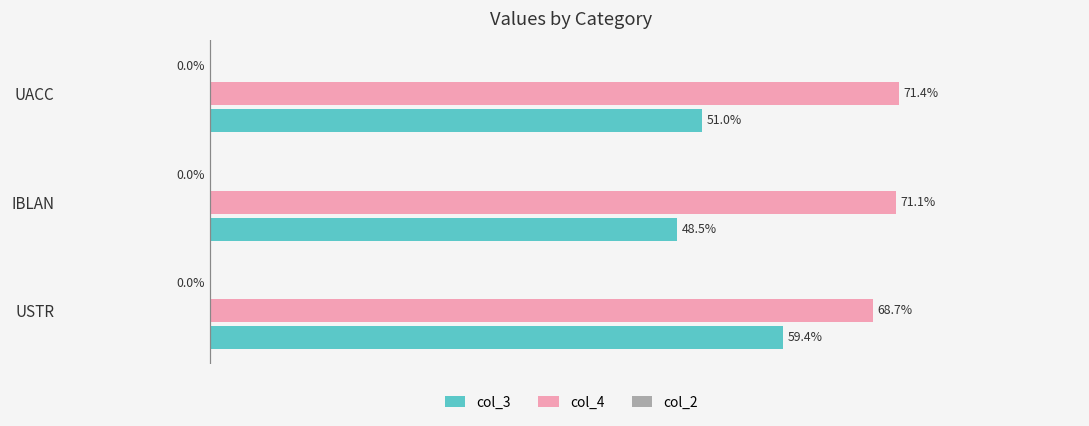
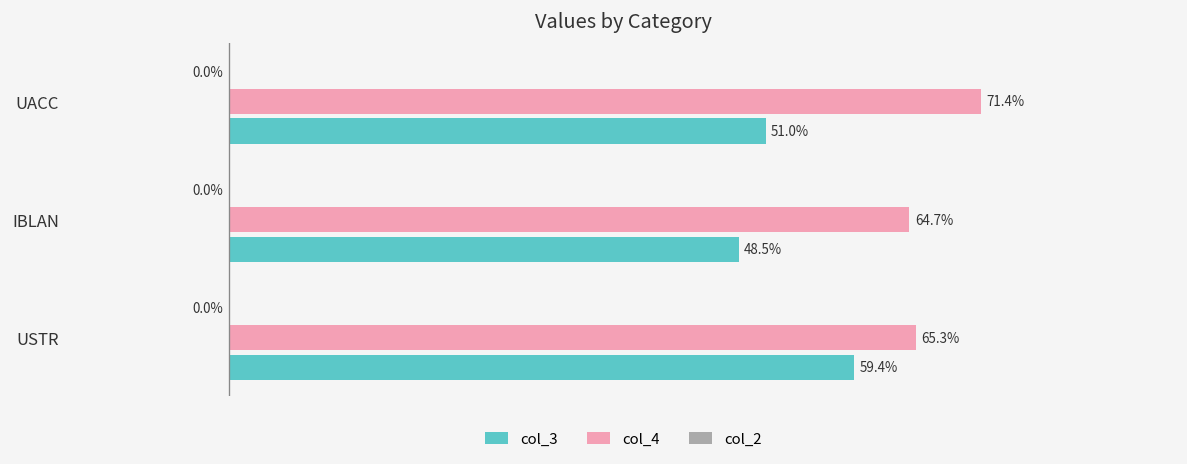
col_4, IBLAN: 71.1% -> 64.7%
col_4, USTR: 68.7% -> 65.3%
